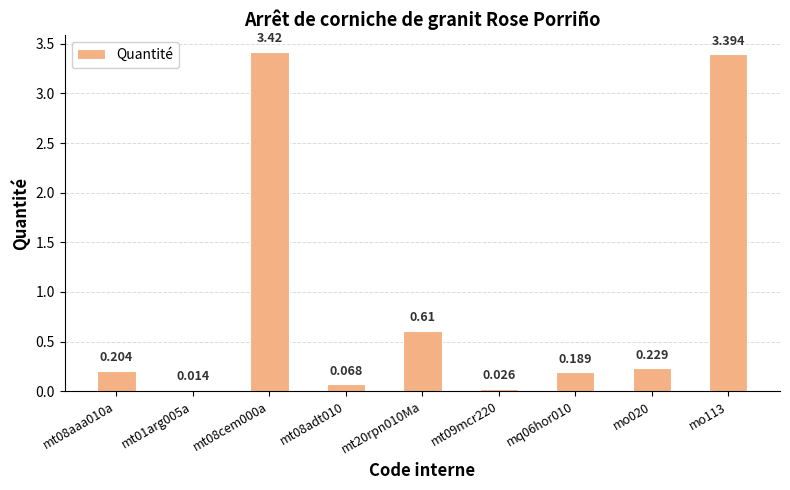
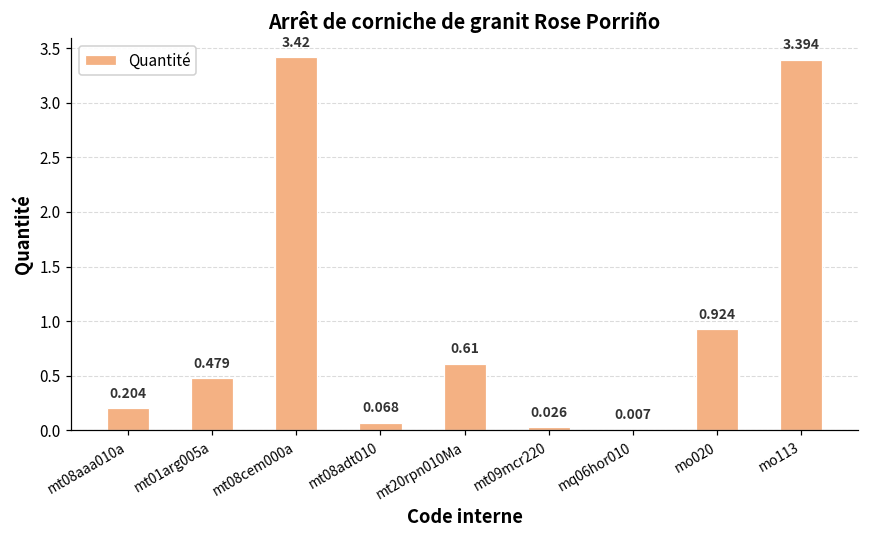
mt01arg005a: 0.014 -> 0.479
mq06hor010: 0.189 -> 0.007
mo020: 0.229 -> 0.924
